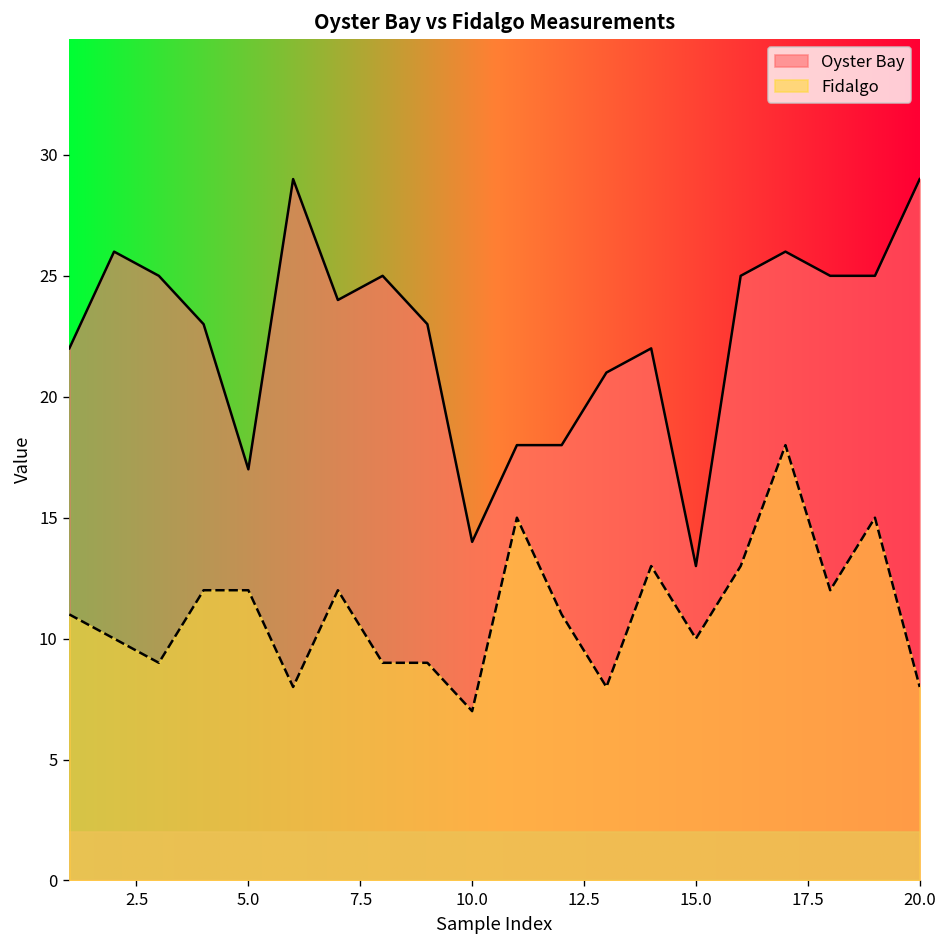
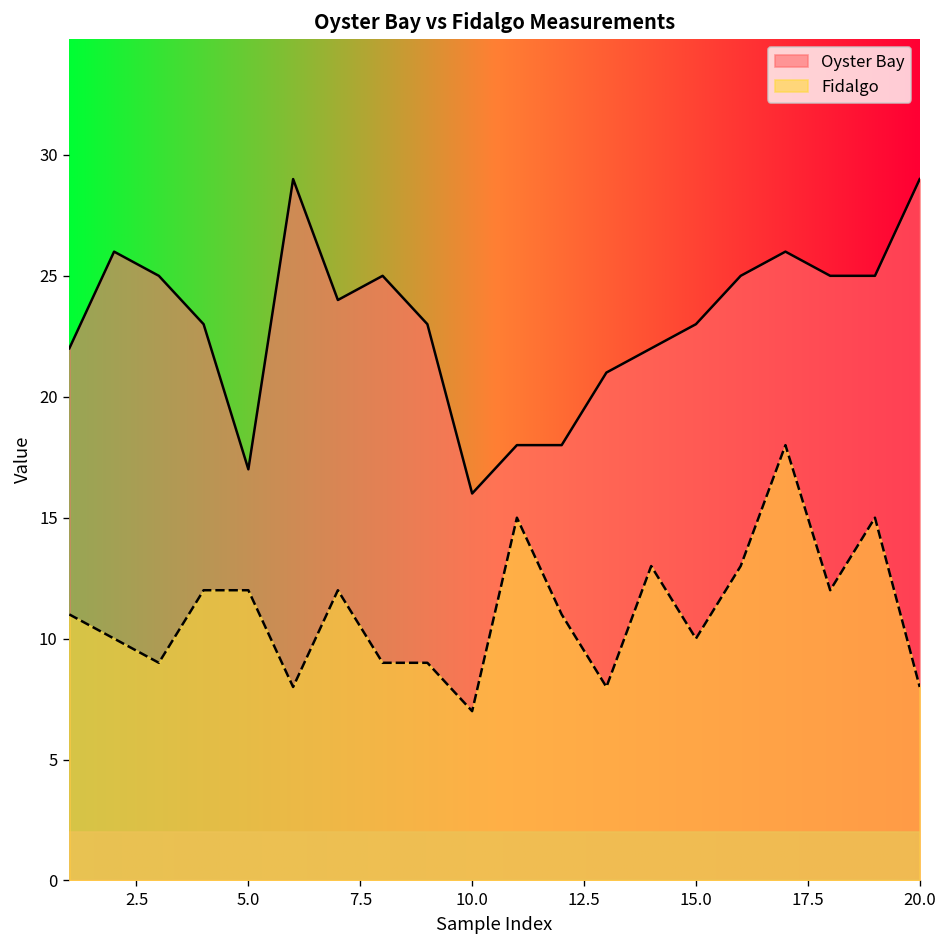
Oyster Bay, 10.0: 14 -> 16
Oyster Bay, 15.0: 13 -> 23
